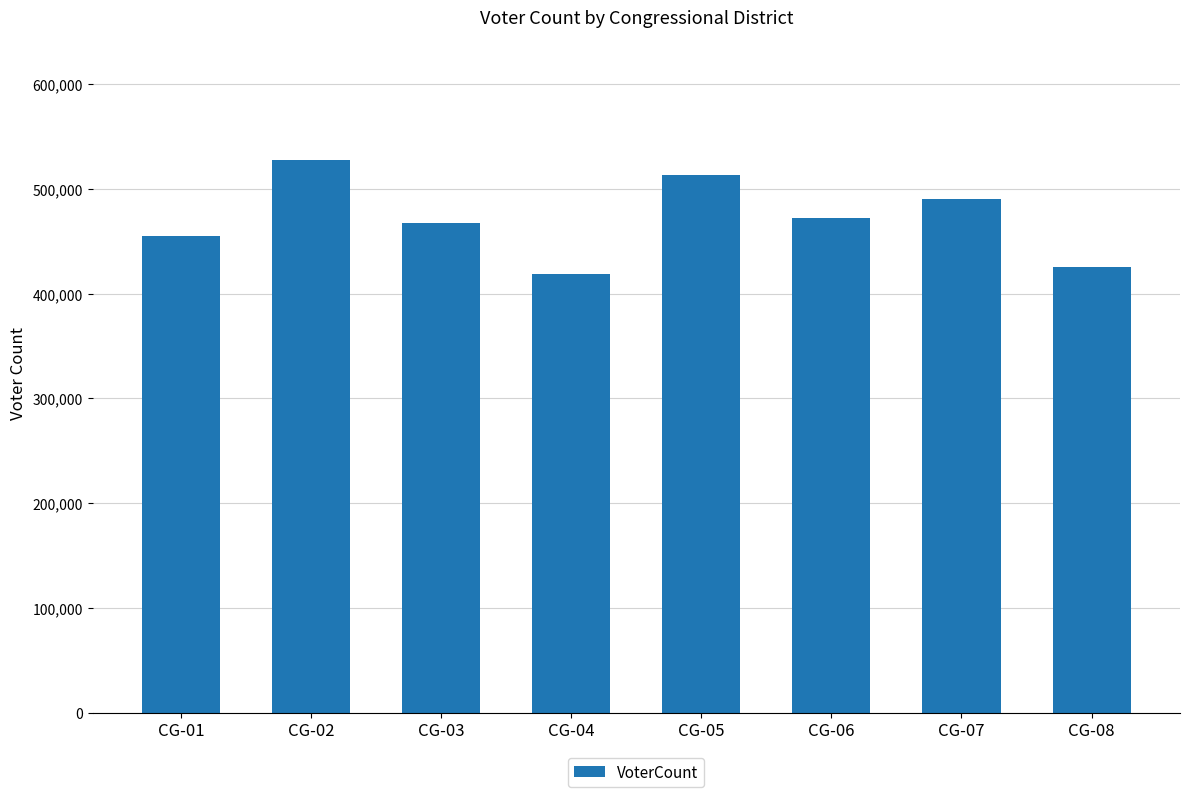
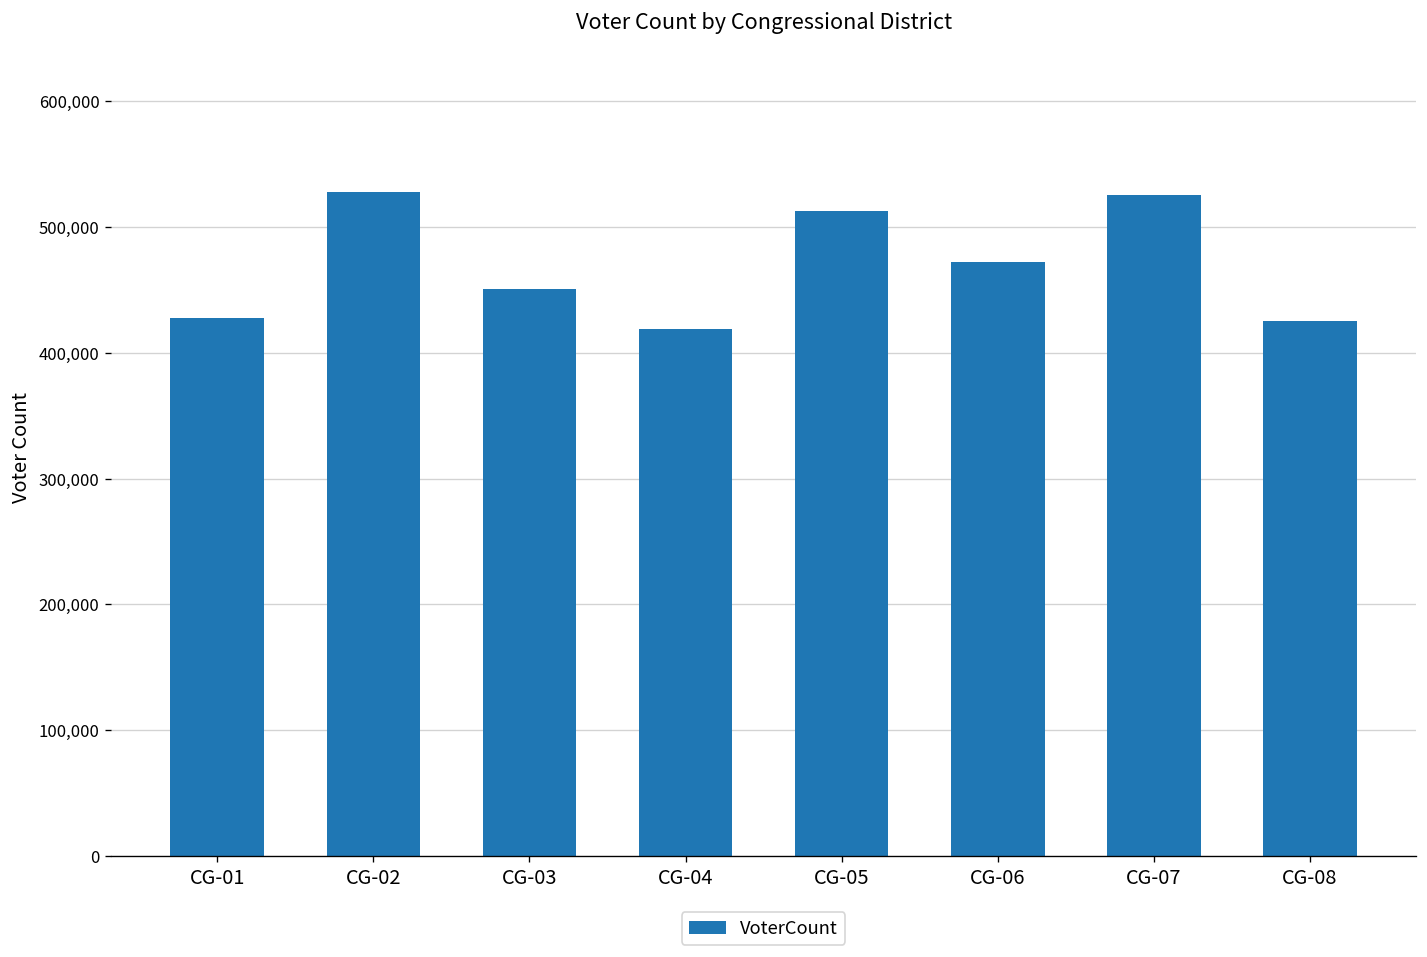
CG-01: 455,000 -> 427,000
CG-03: 467,000 -> 451,000
CG-07: 490,000 -> 526,000
